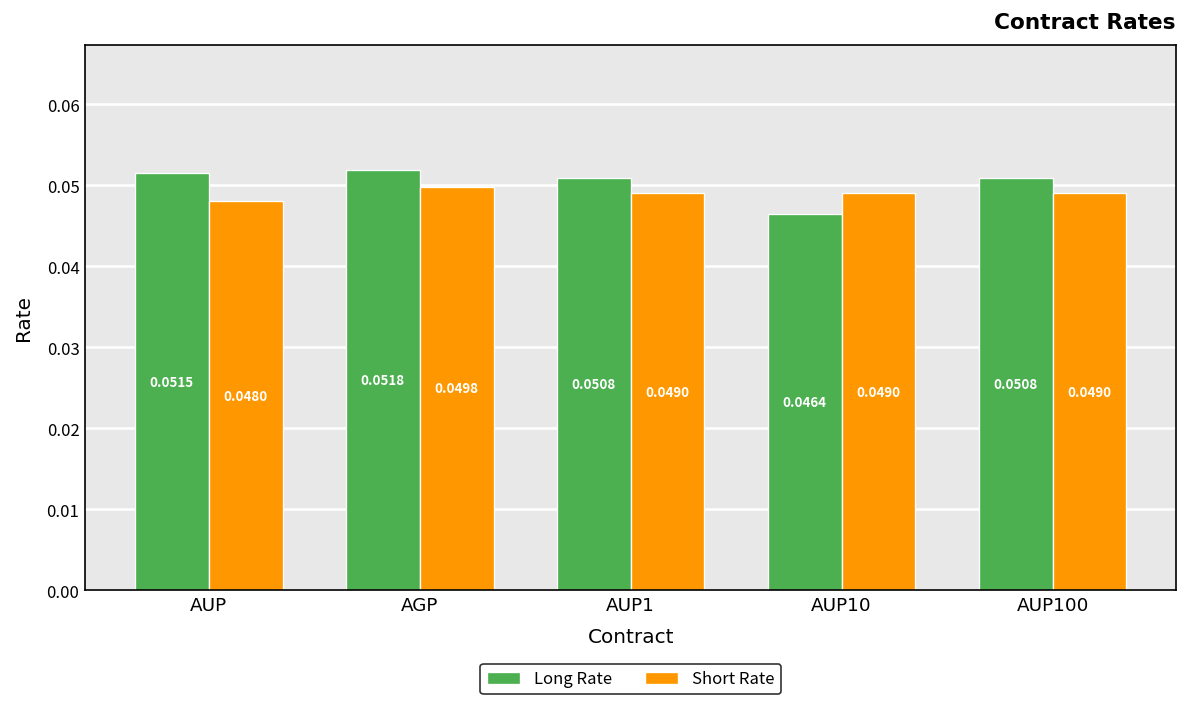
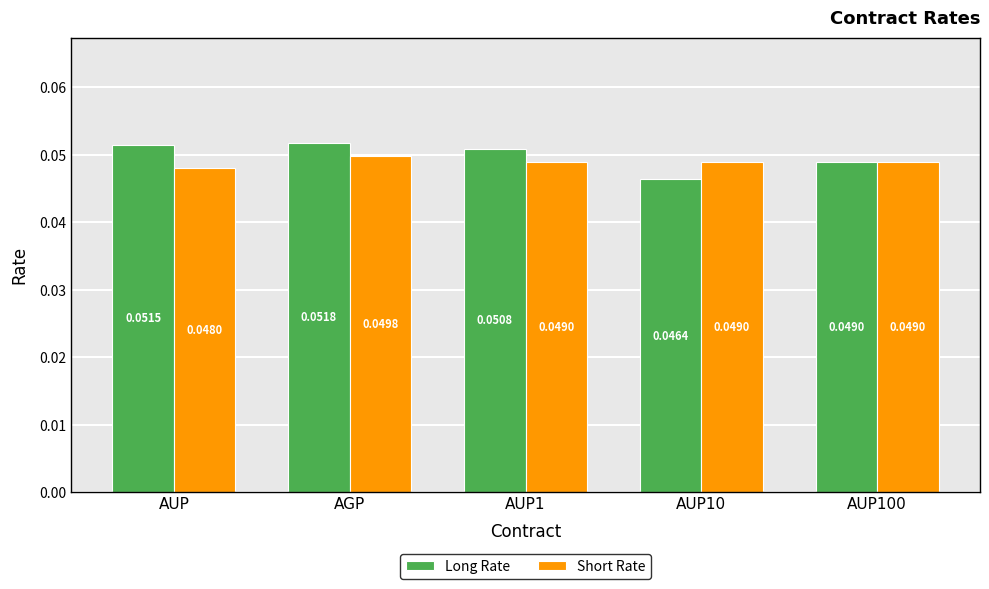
Long Rate, AUP100: 0.0508 -> 0.0490
